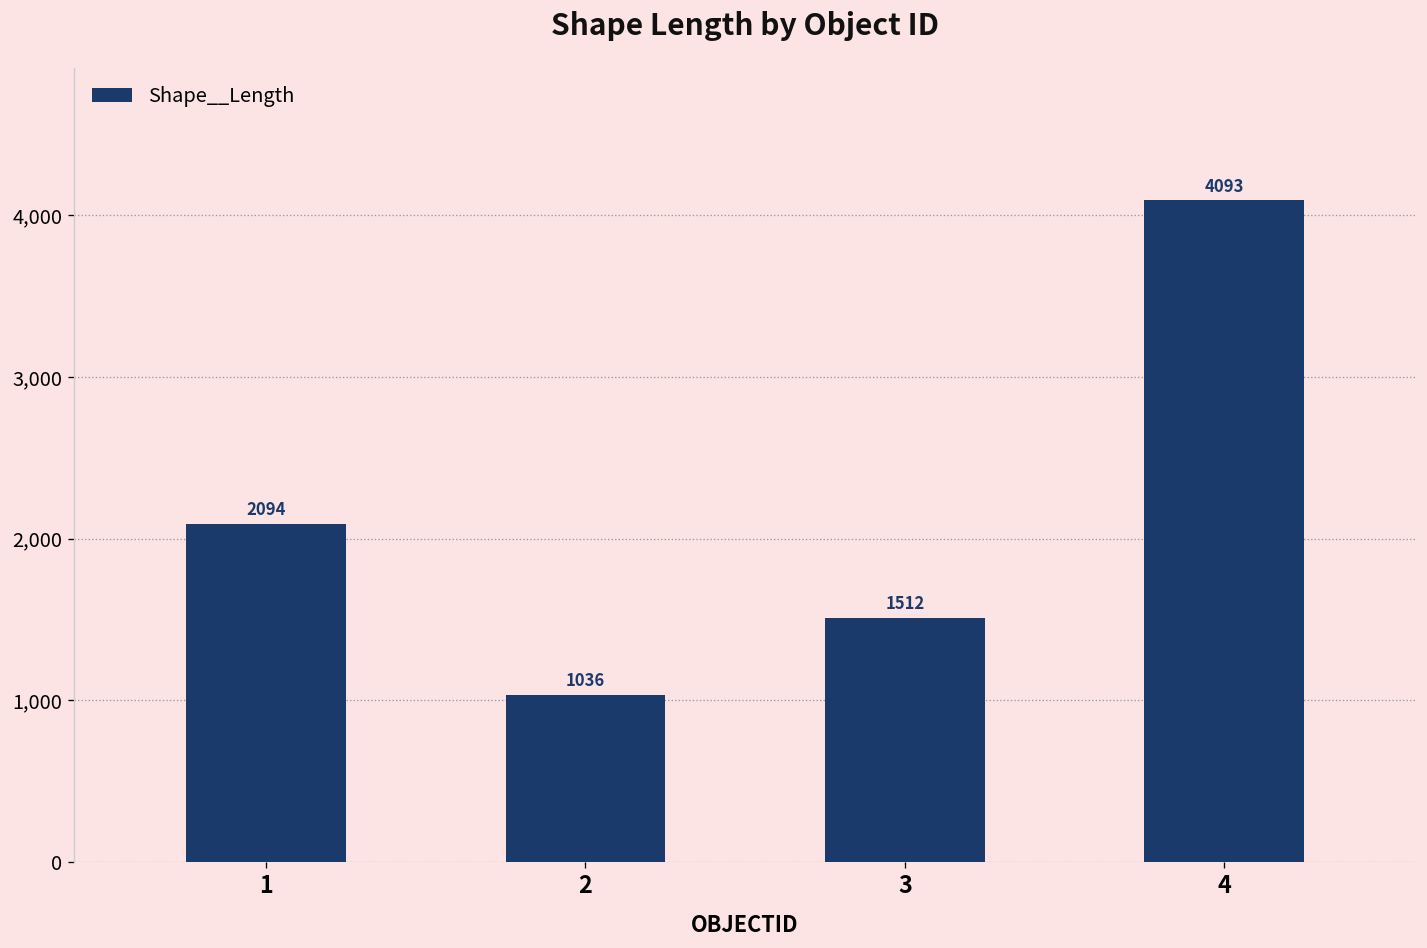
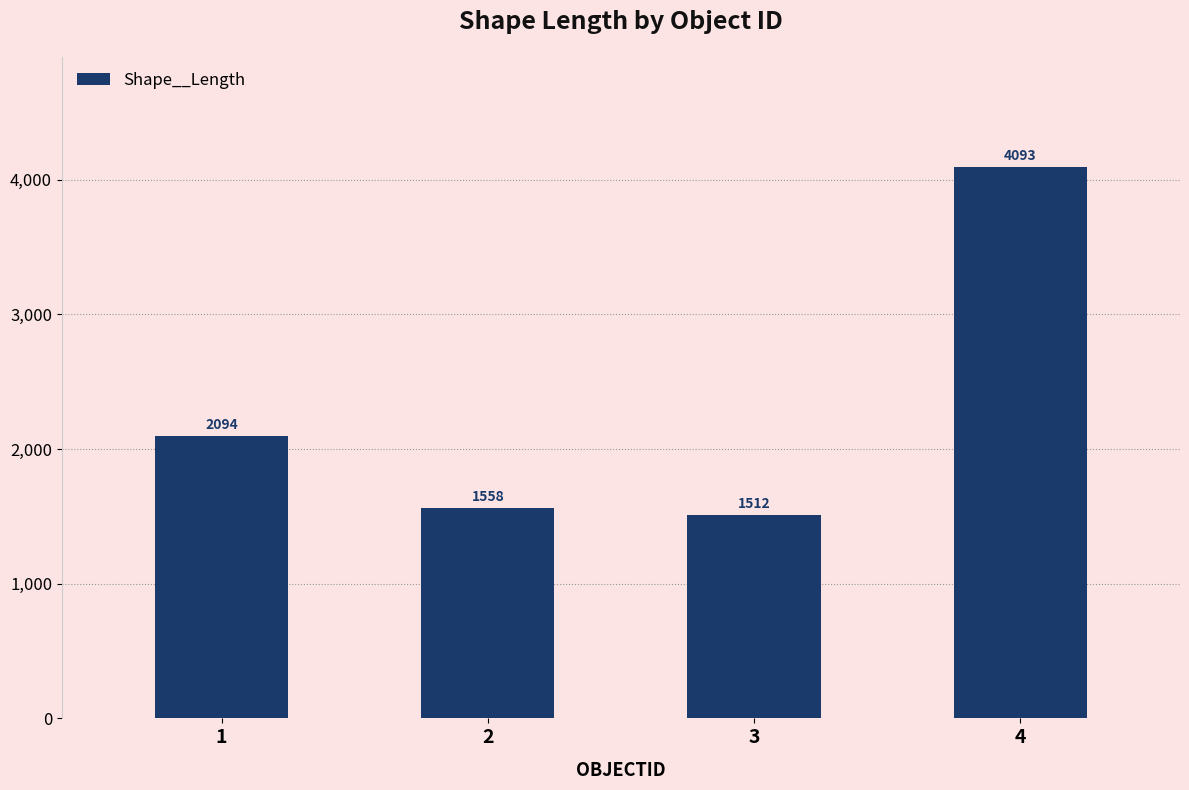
2: 1036 -> 1558
